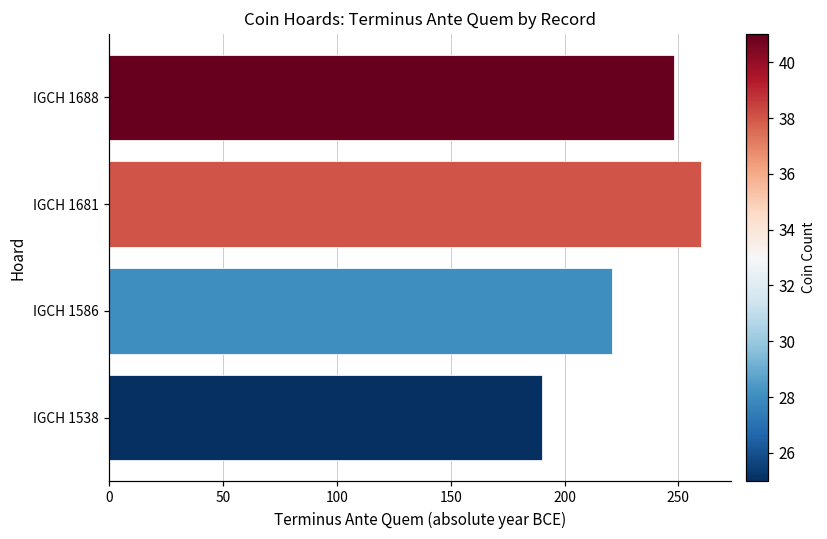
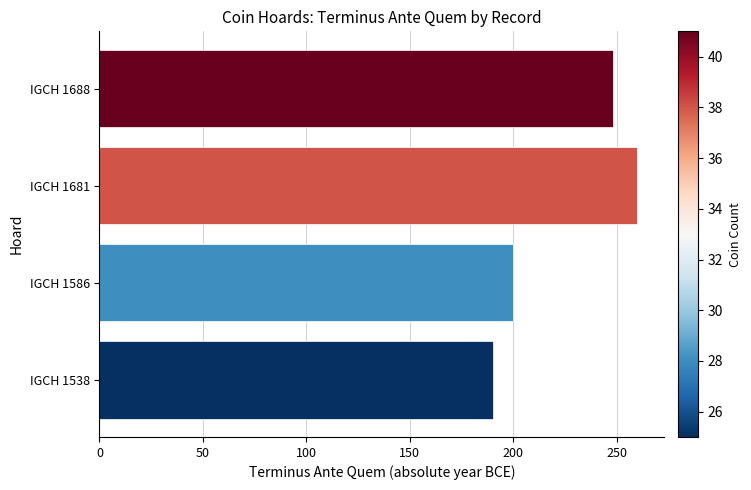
IGCH 1586: 221 -> 200
